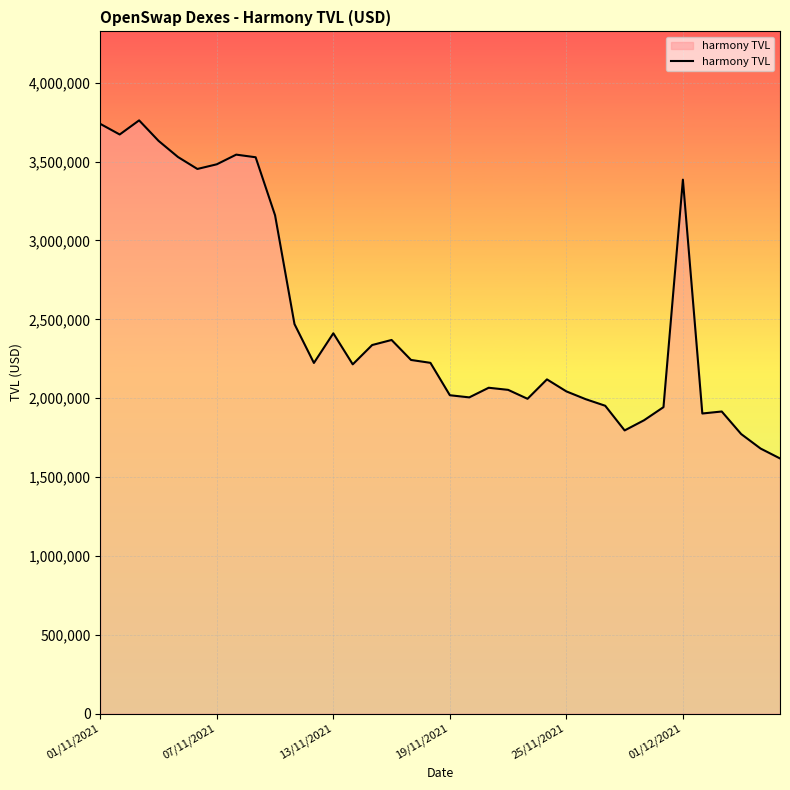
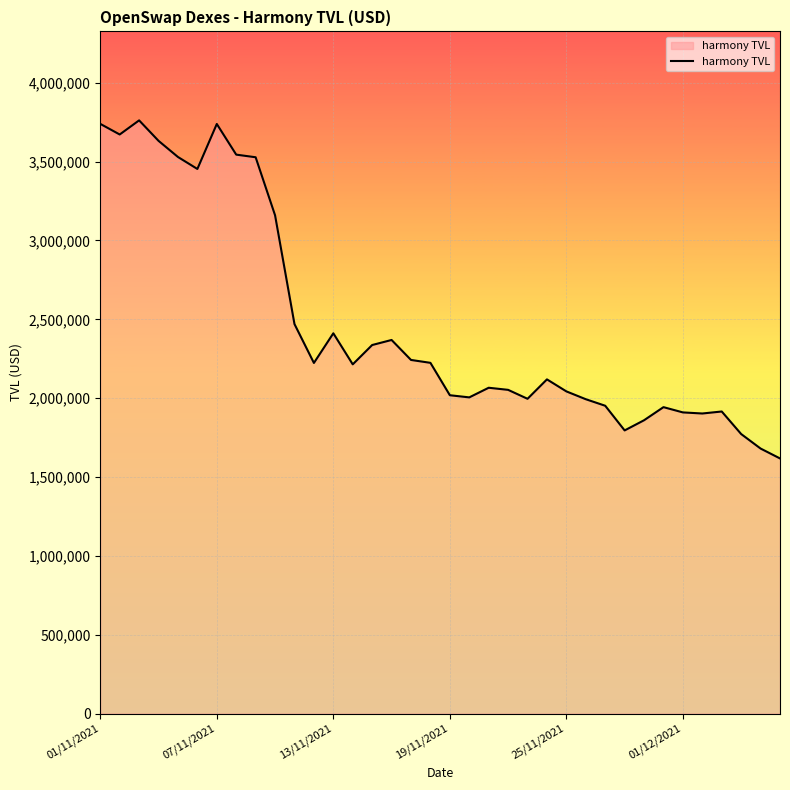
07/11/2021: 3,480,000 -> 3,740,000
01/12/2021: 3,390,000 -> 1,910,000
